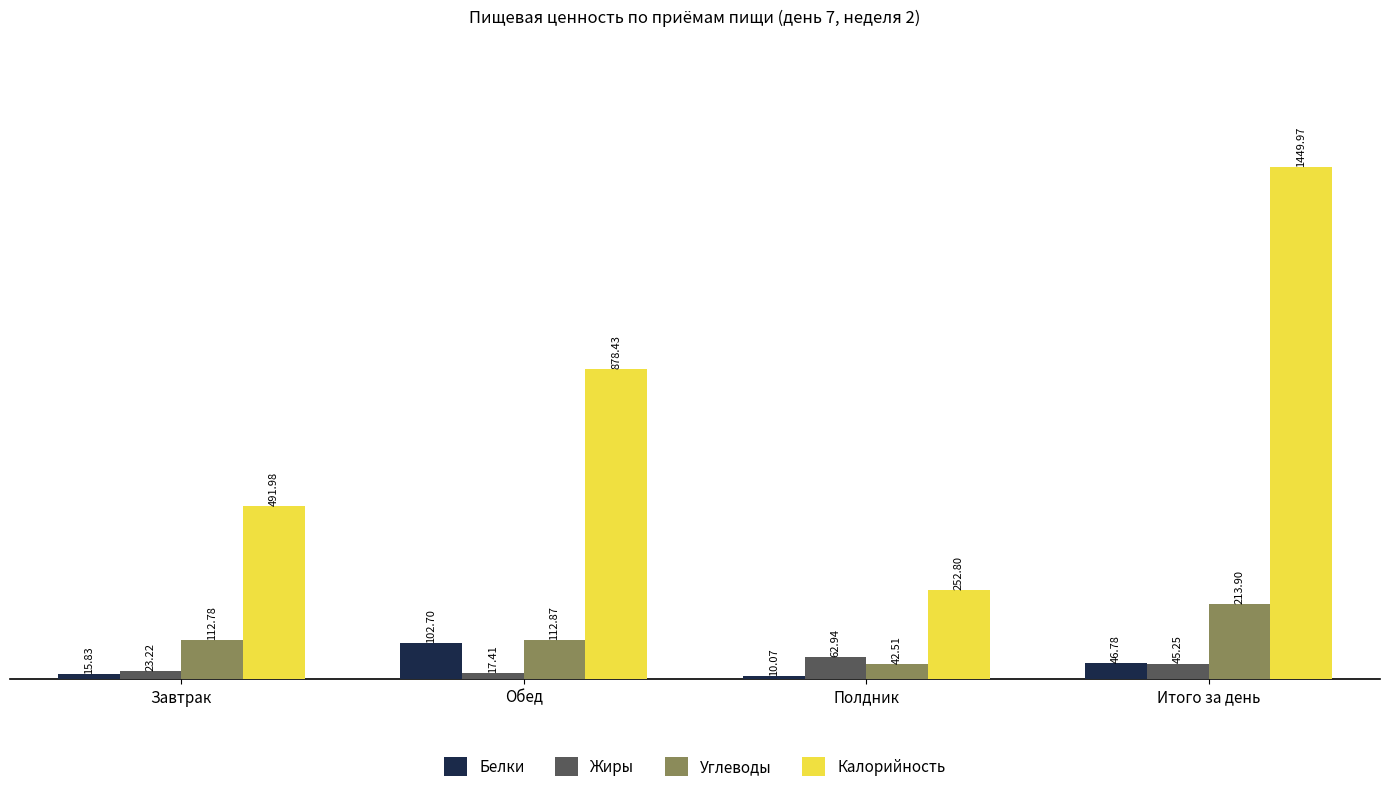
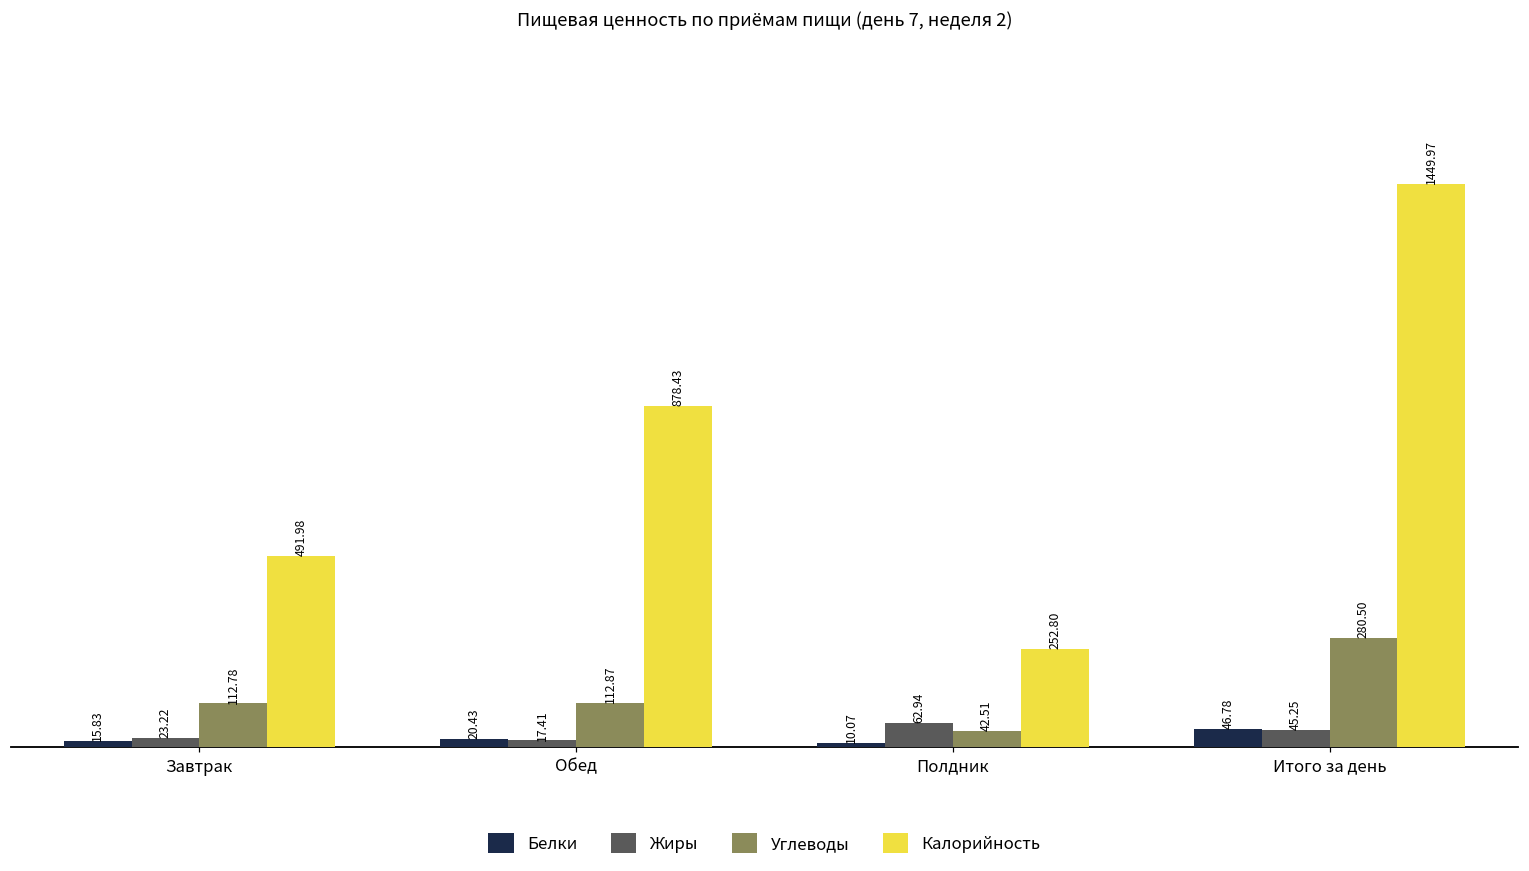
Белки, Обед: 102.70 -> 20.43
Углеводы, Итого за день: 213.90 -> 280.50
